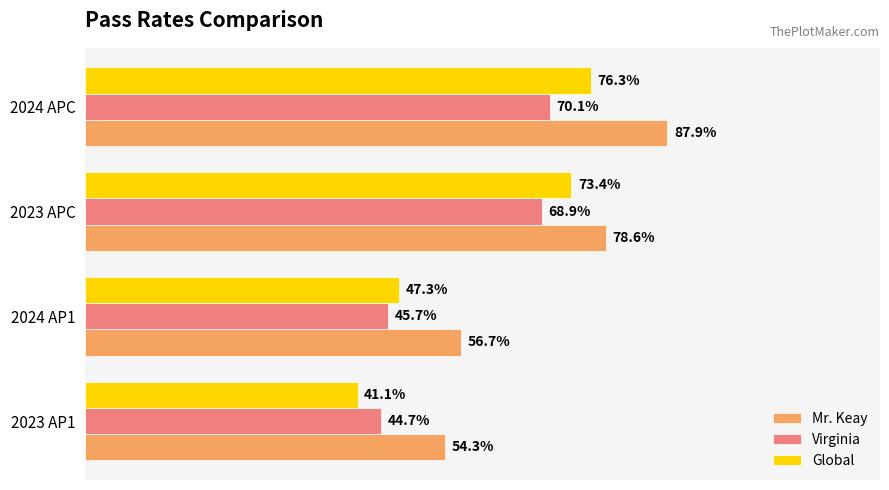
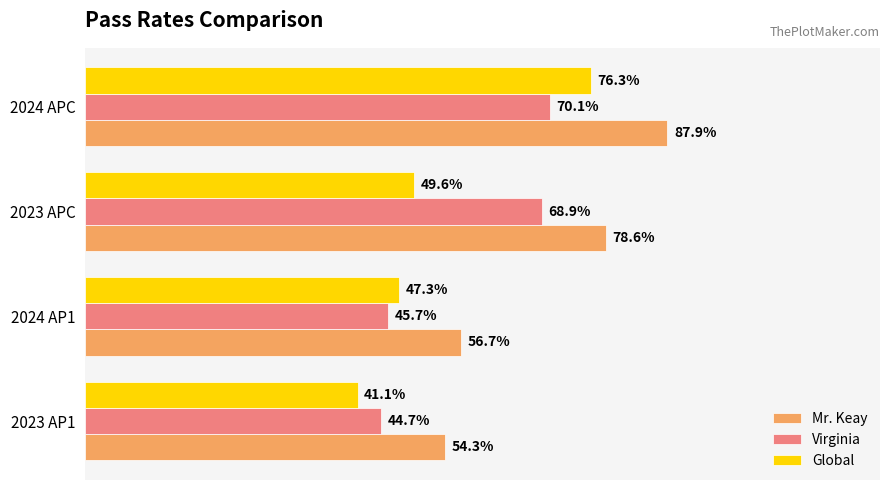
Global, 2023 APC: 73.4% -> 49.6%
